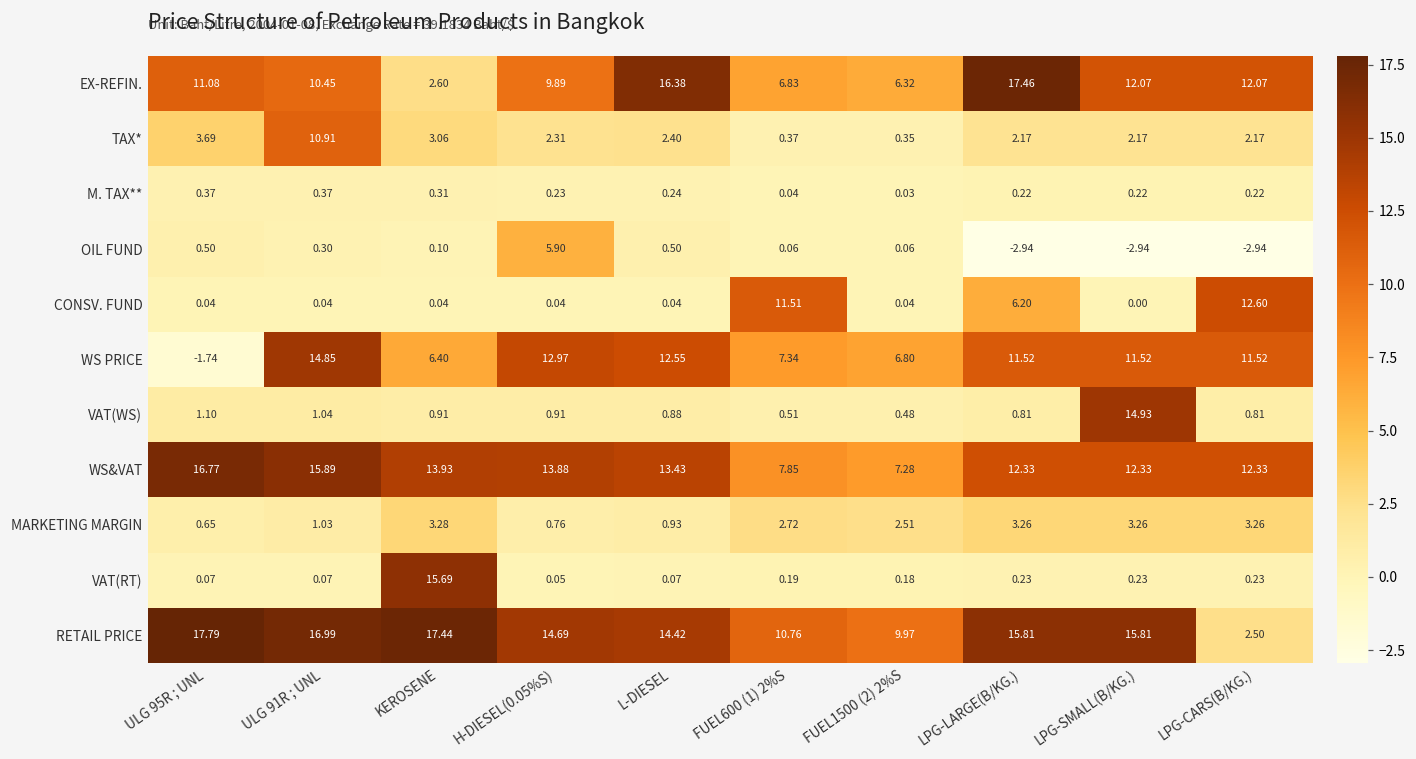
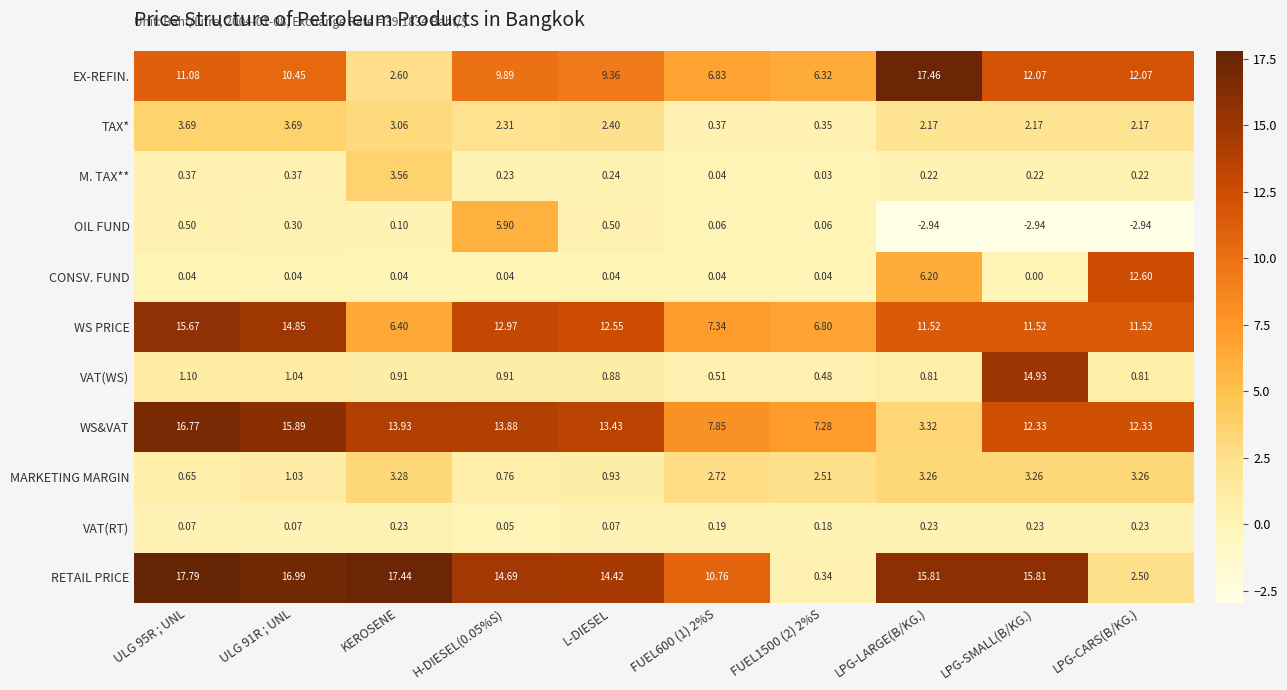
EX-REFIN., L-DIESEL: 16.38 -> 9.36
TAX*, ULG 91R ; UNL: 10.91 -> 3.69
M. TAX**, KEROSENE: 0.31 -> 3.56
CONSV. FUND, FUEL600 (1) 2%S: 11.51 -> 0.04
WS PRICE, ULG 95R ; UNL: -1.74 -> 15.67
WS&VAT, LPG-LARGE(B/KG.): 12.33 -> 3.32
VAT(RT), KEROSENE: 15.69 -> 0.23
RETAIL PRICE, FUEL1500 (2) 2%S: 9.97 -> 0.34
